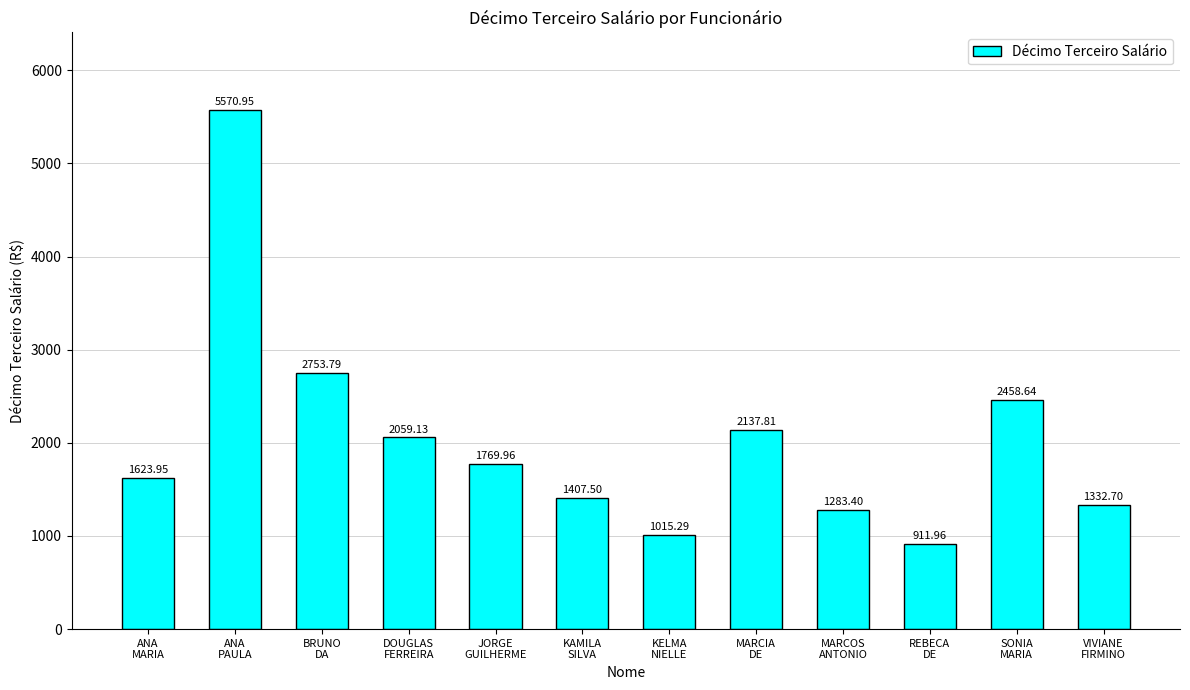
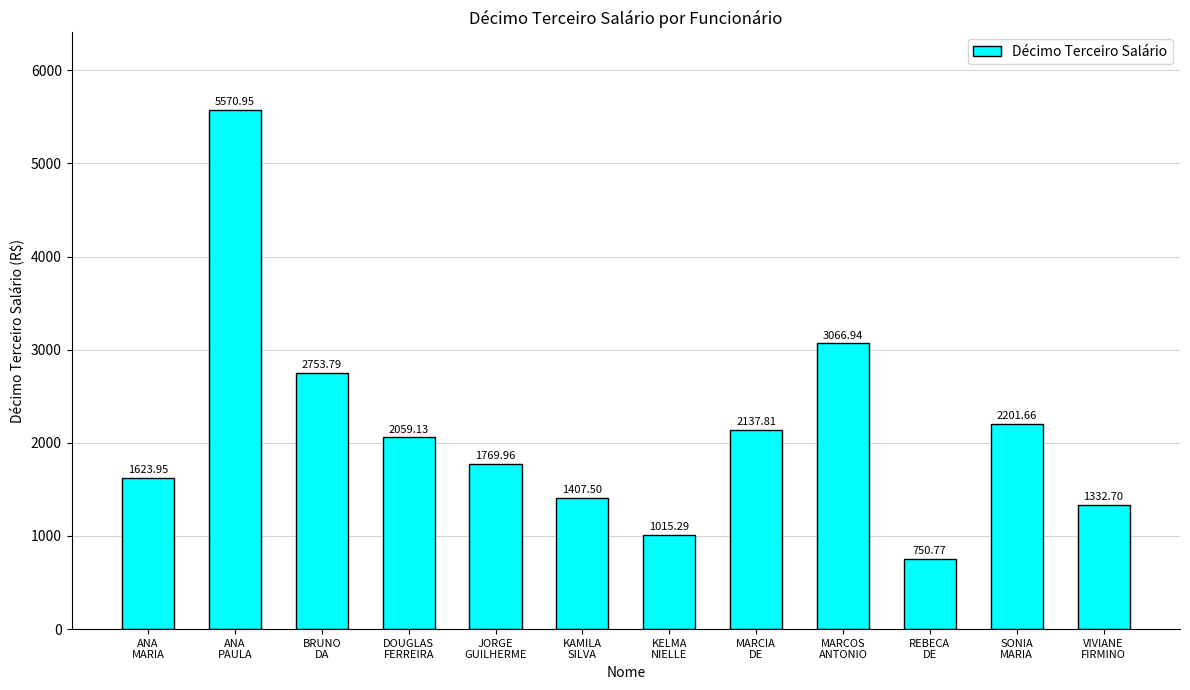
MARCOS ANTONIO: 1283.40 -> 3066.94
REBECA DE: 911.96 -> 750.77
SONIA MARIA: 2458.64 -> 2201.66
